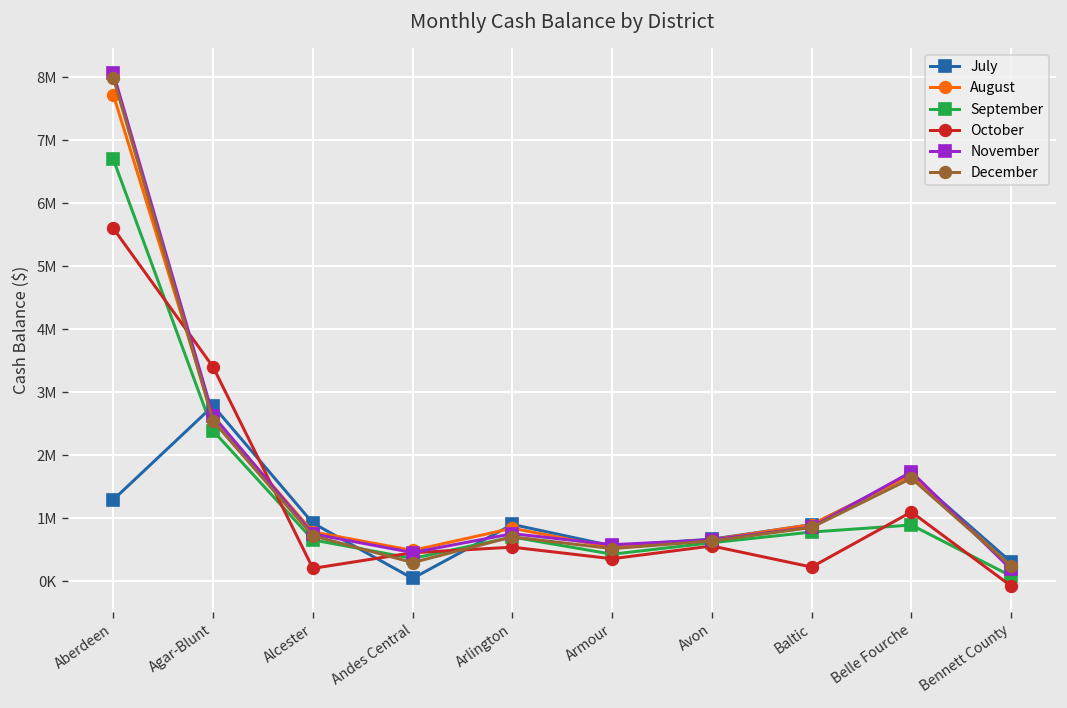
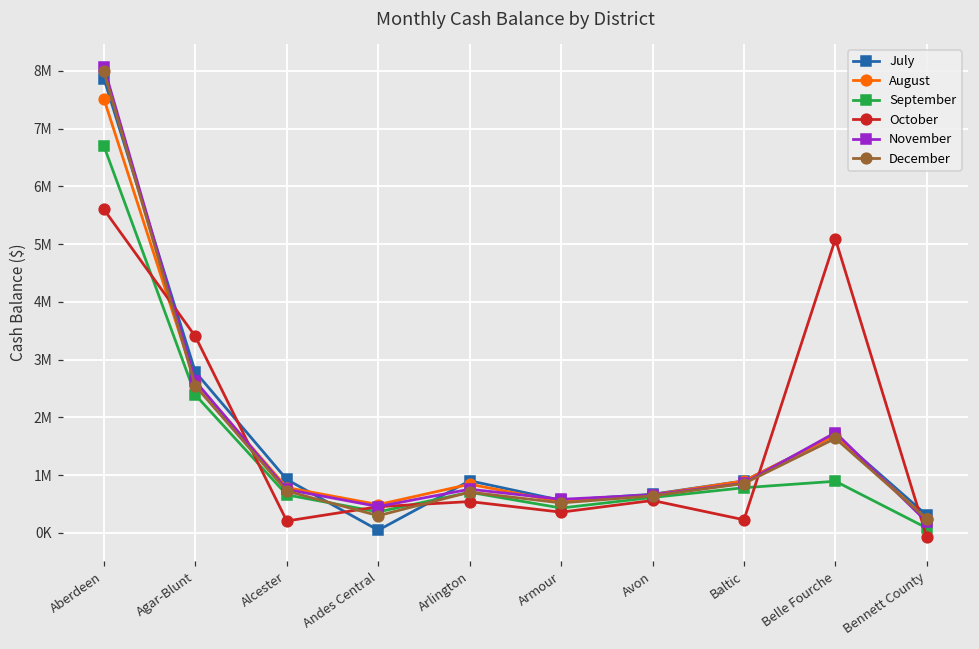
July, Aberdeen: 1300000 -> 7900000
August, Aberdeen: 7700000 -> 7500000
October, Belle Fourche: 1100000 -> 5100000
